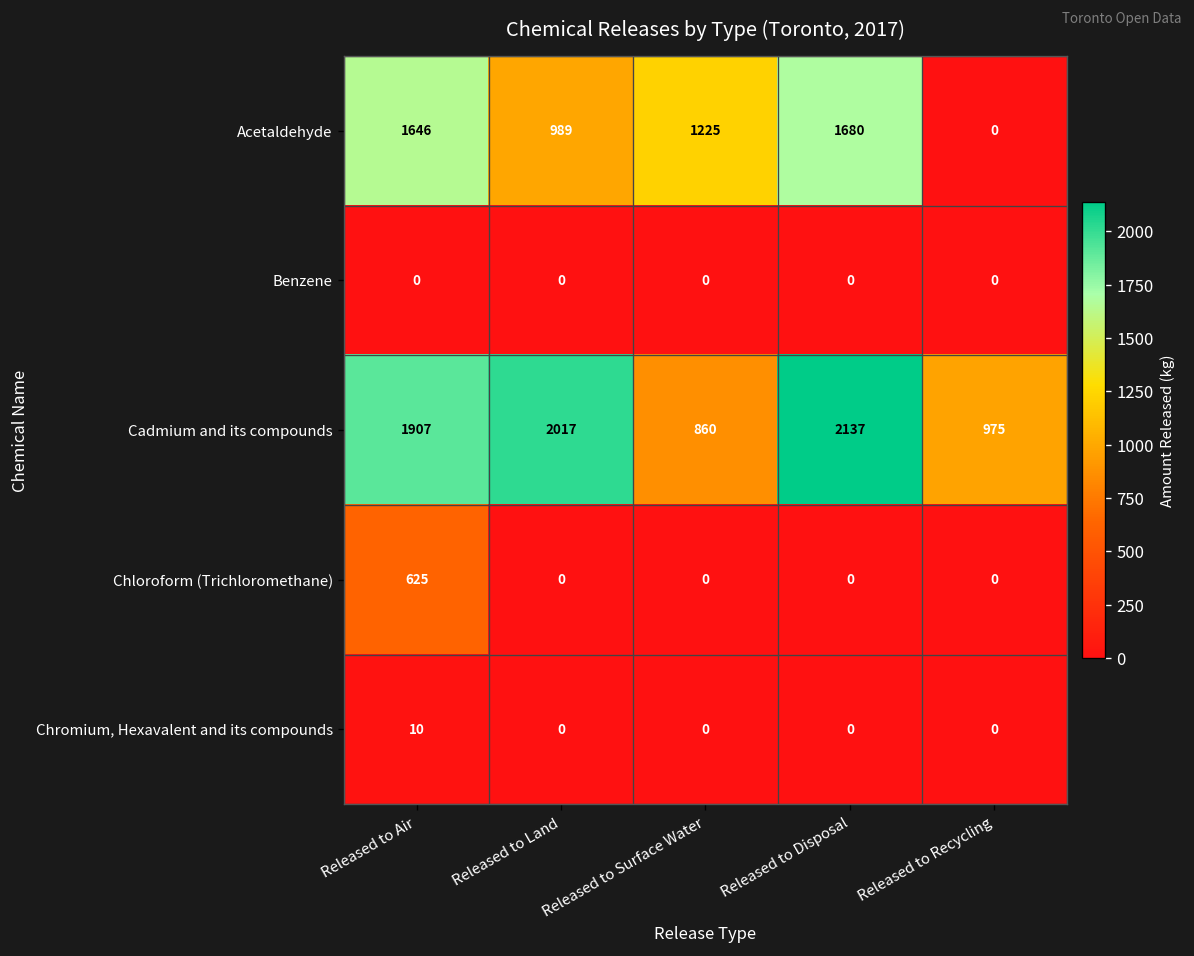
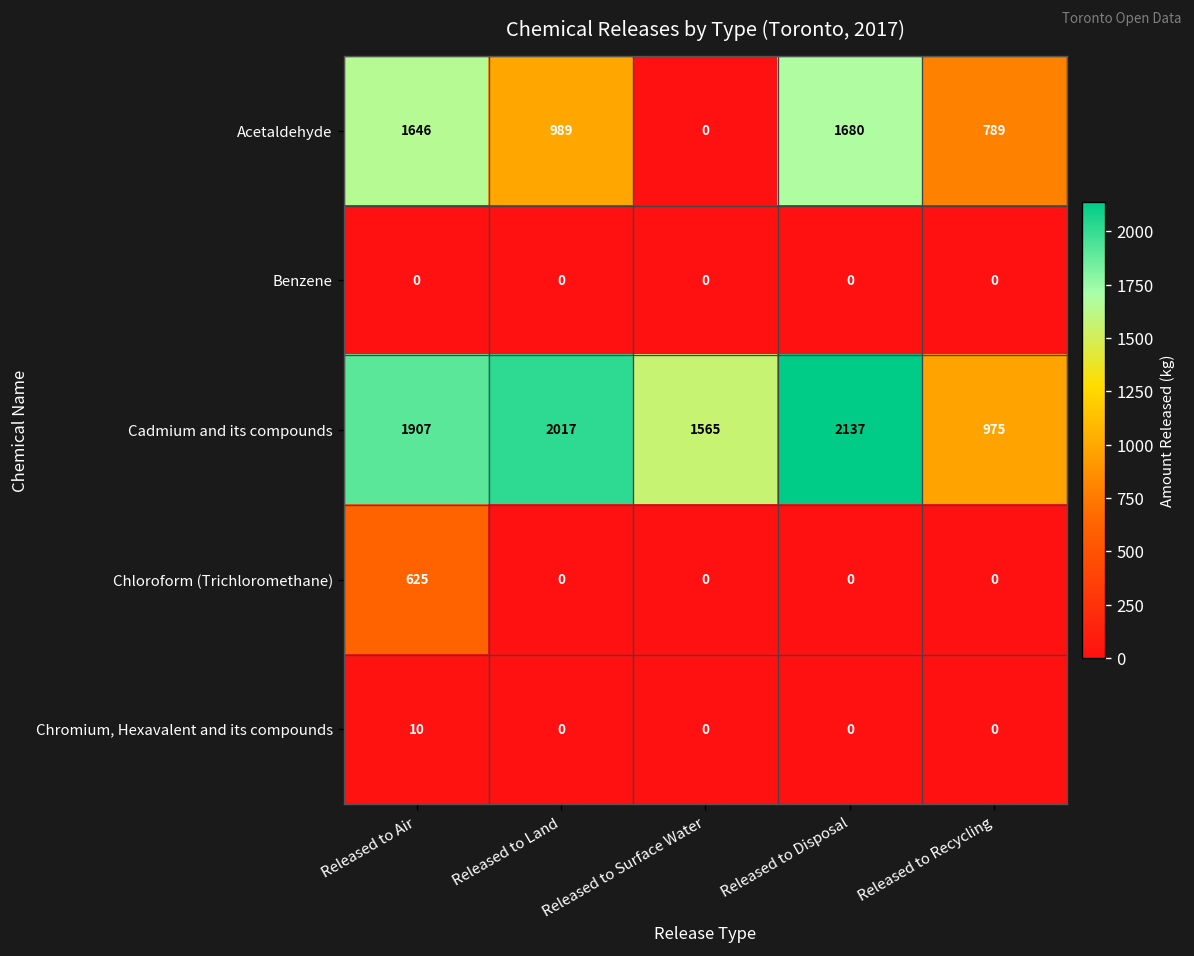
Acetaldehyde, Released to Surface Water: 1225 -> 0
Acetaldehyde, Released to Recycling: 0 -> 789
Cadmium and its compounds, Released to Surface Water: 860 -> 1565
